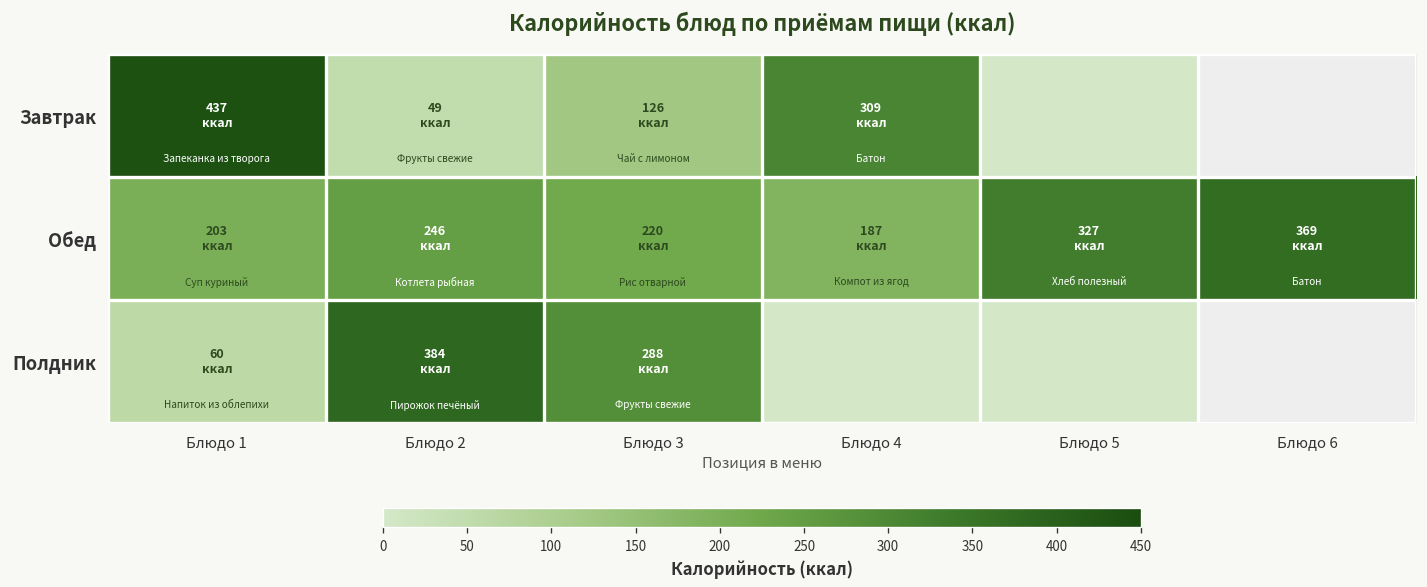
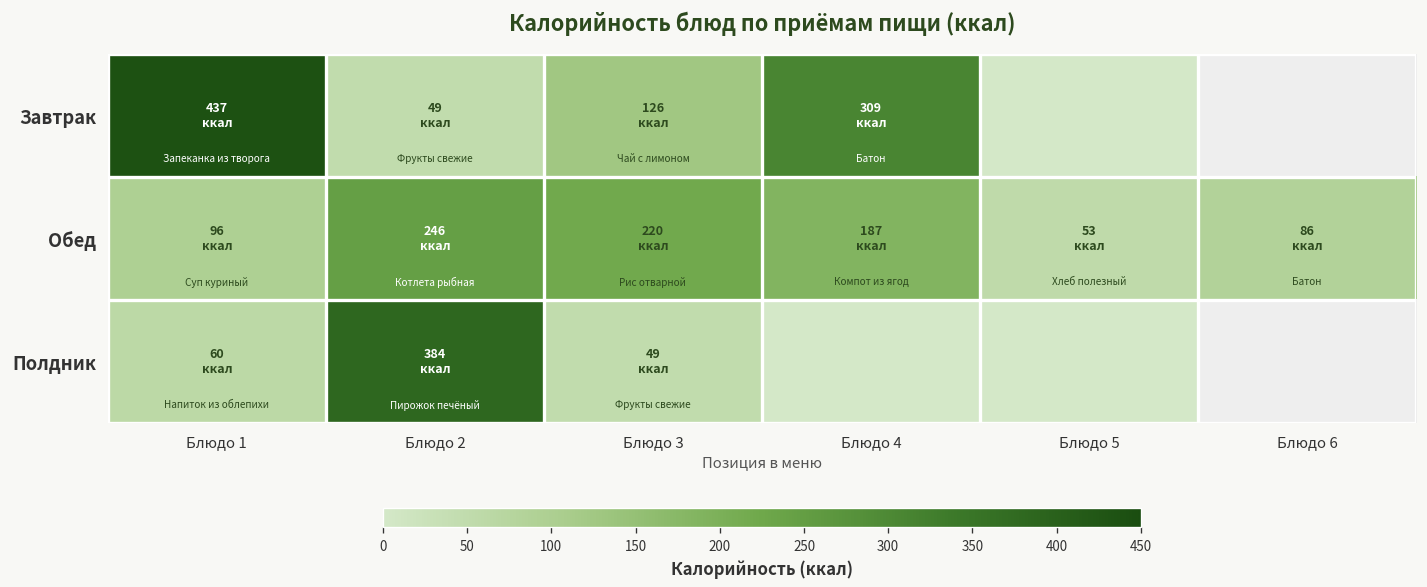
Обед, Блюдо 1: 203 -> 96
Обед, Блюдо 5: 327 -> 53
Обед, Блюдо 6: 369 -> 86
Полдник, Блюдо 3: 288 -> 49
